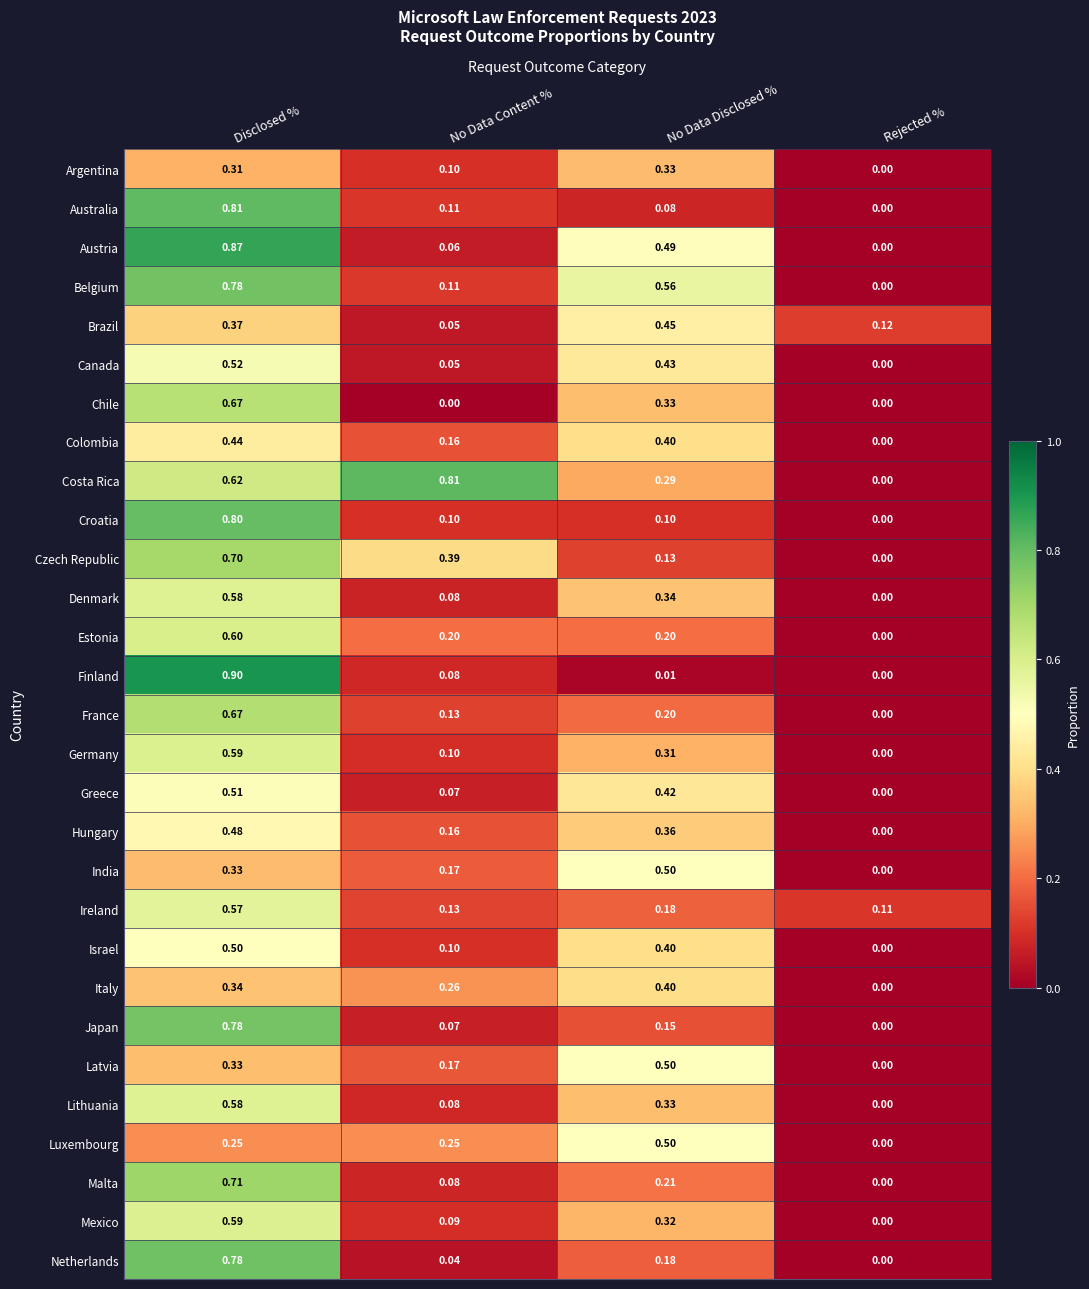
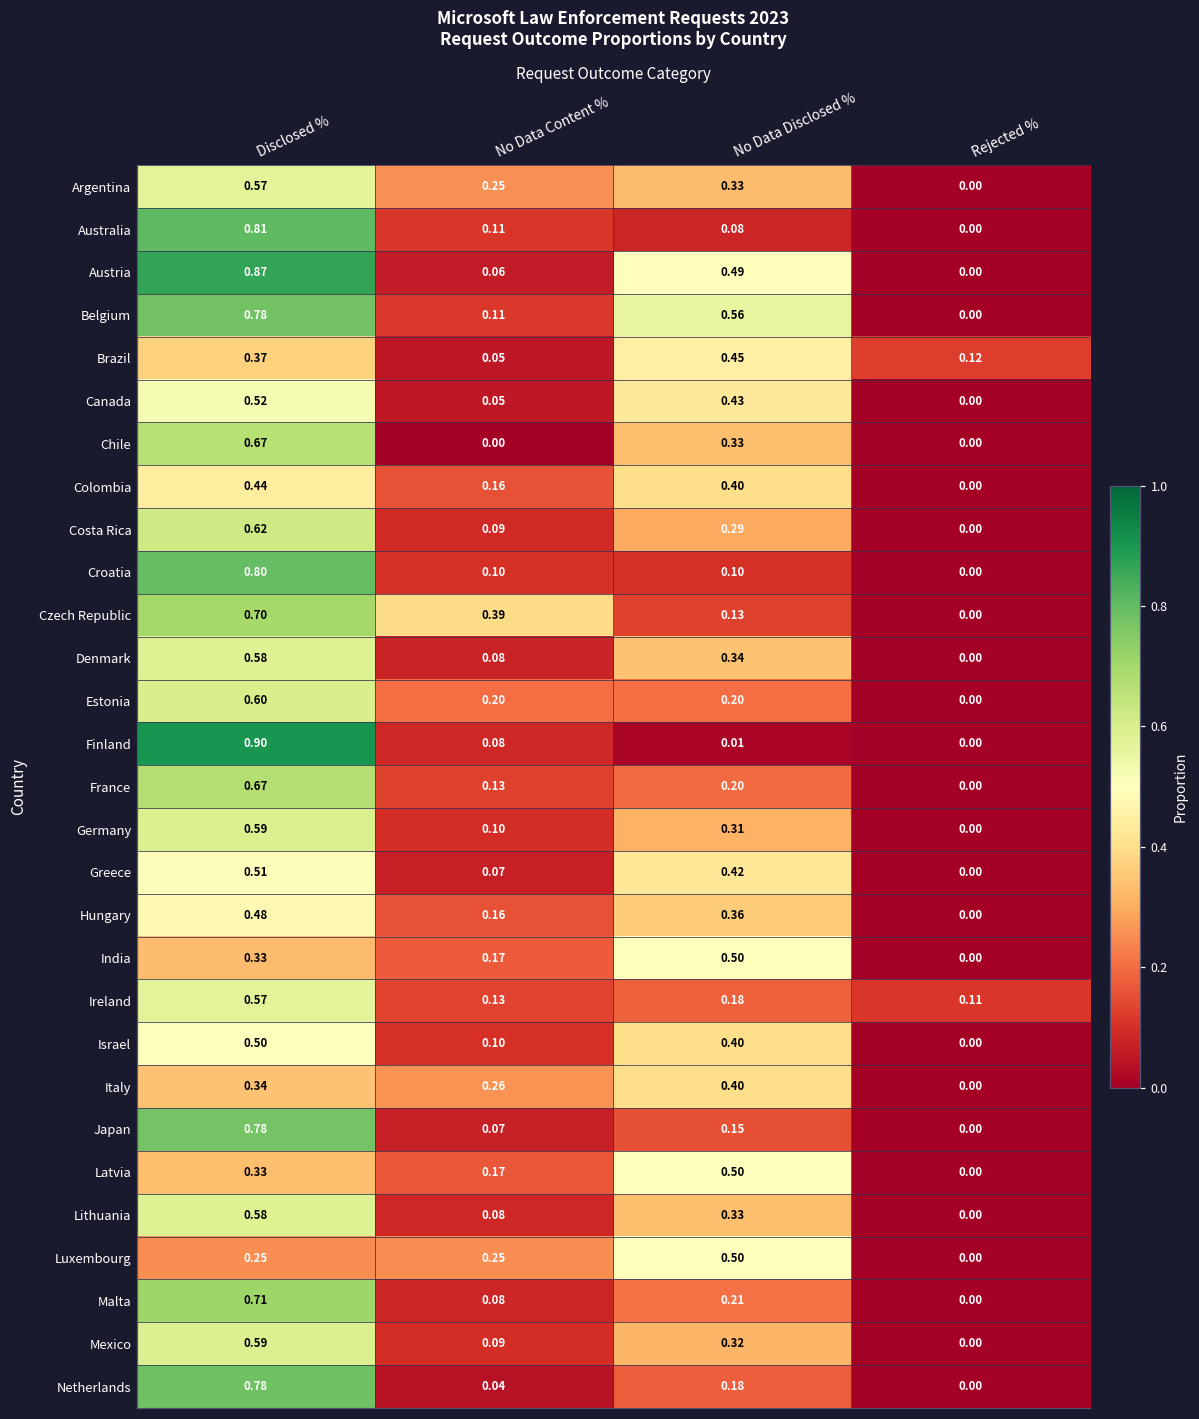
Argentina, Disclosed %: 0.31 -> 0.57
Argentina, No Data Content %: 0.10 -> 0.25
Costa Rica, No Data Content %: 0.81 -> 0.09
